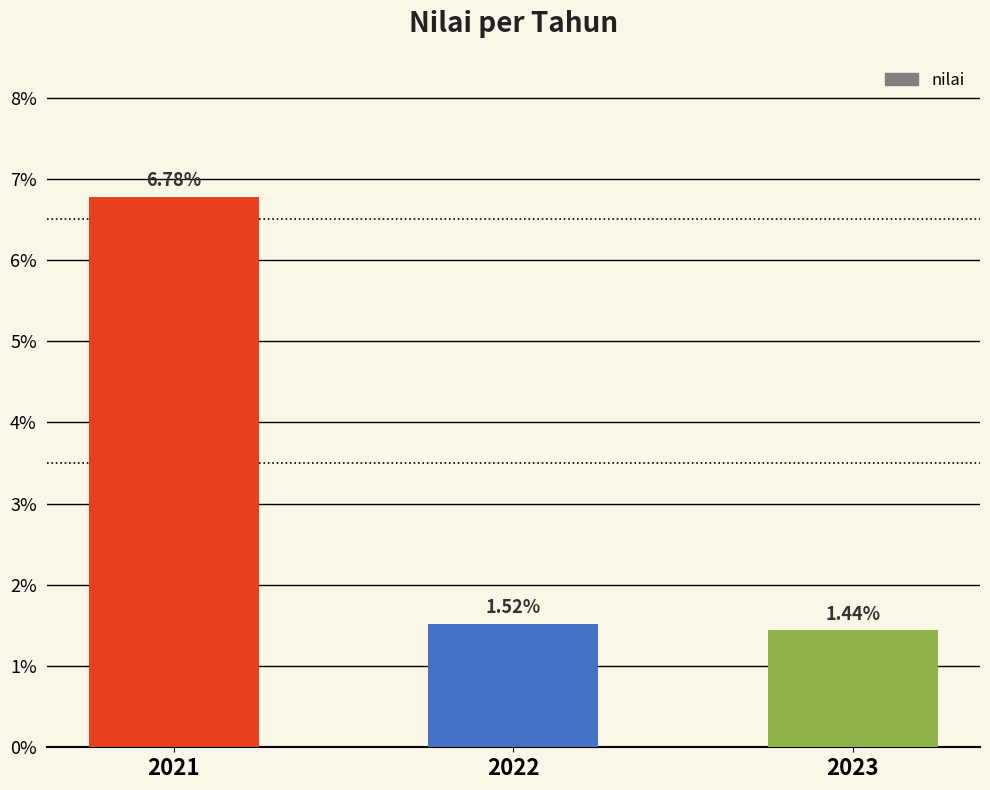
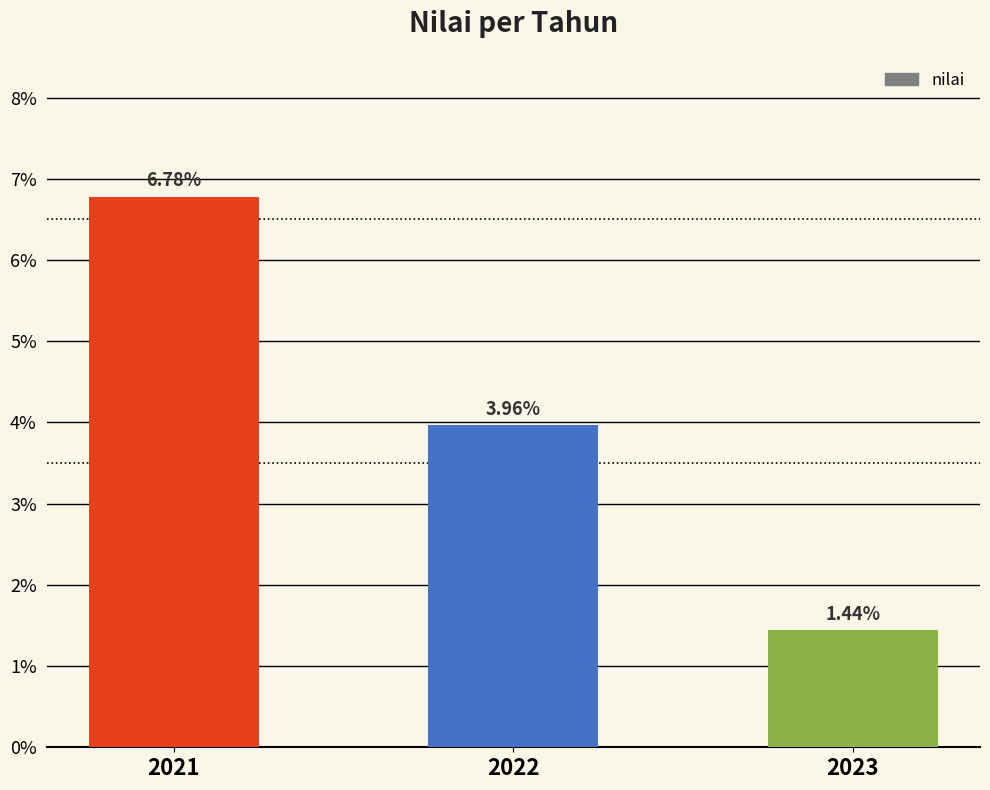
2022: 1.52% -> 3.96%
